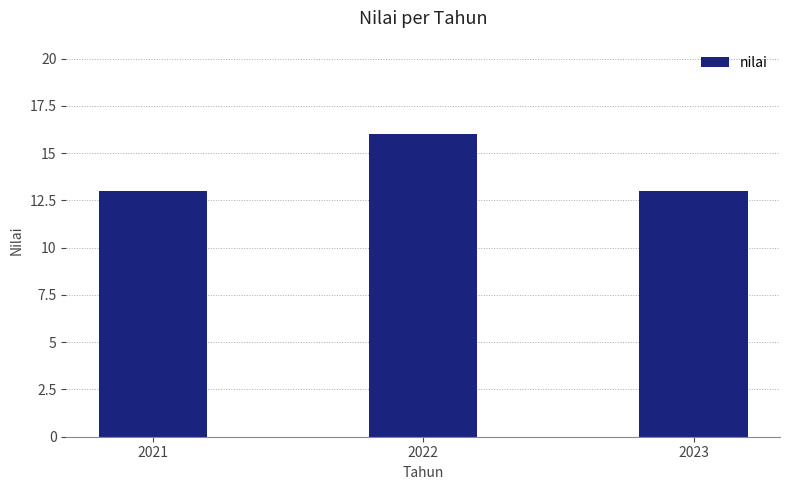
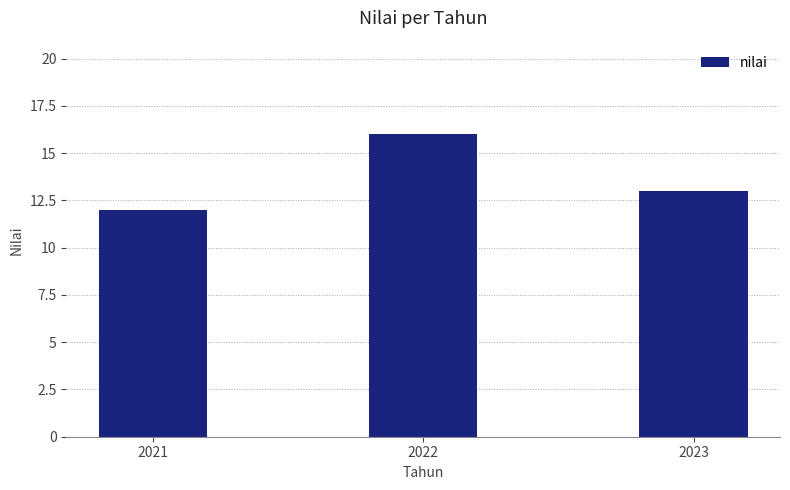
2021: 13 -> 12
